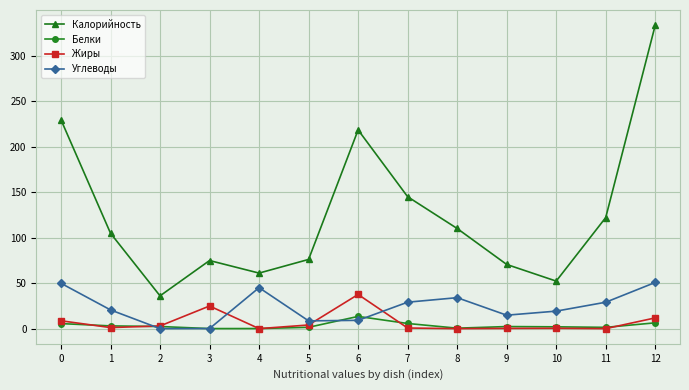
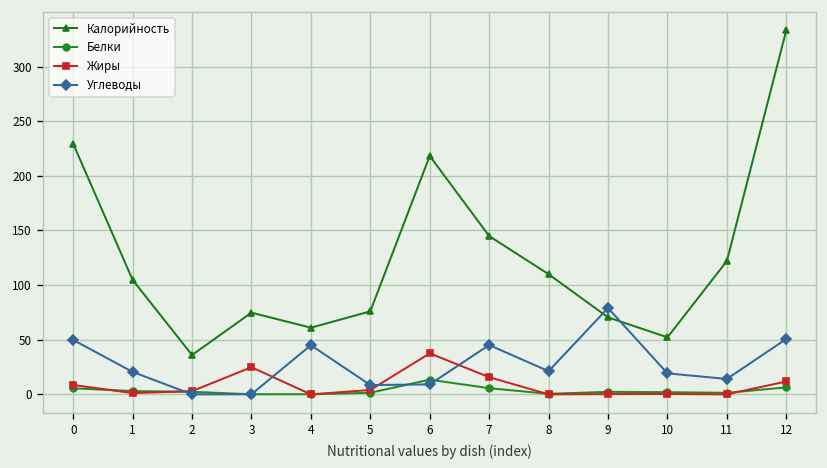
Жиры, 7: 0 -> 20
Углеводы, 7: 30 -> 50
Углеводы, 8: 30 -> 20
Углеводы, 9: 10 -> 80
Углеводы, 11: 30 -> 10
